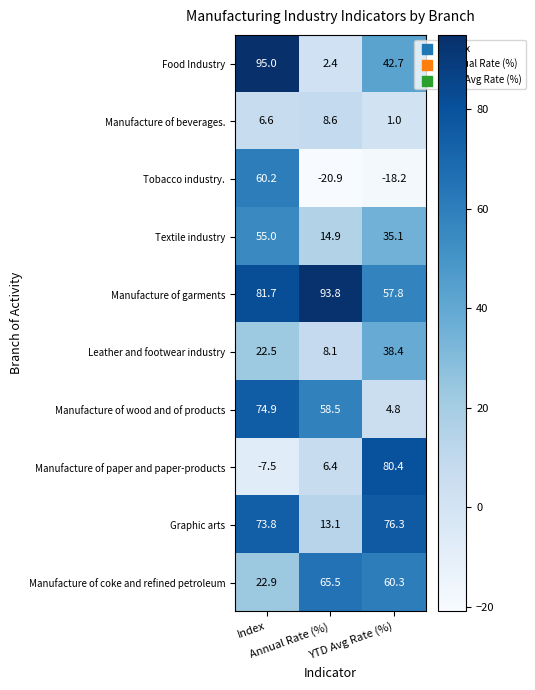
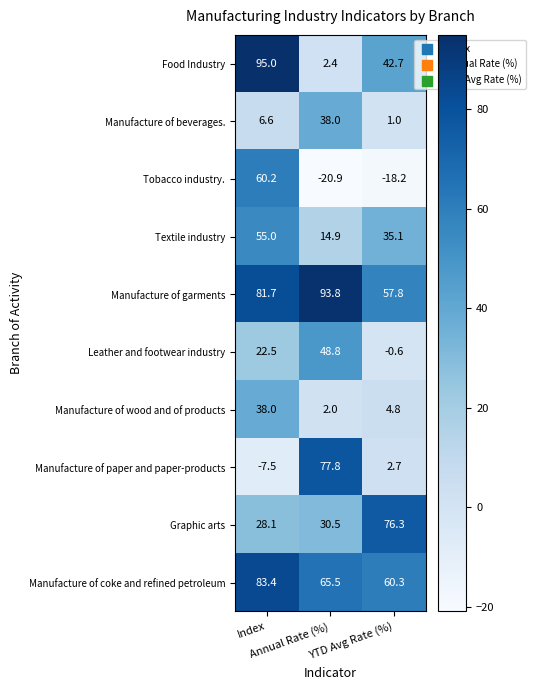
Manufacture of beverages., Annual Rate (%): 8.6 -> 38.0
Leather and footwear industry, Annual Rate (%): 8.1 -> 48.8
Leather and footwear industry, YTD Avg Rate (%): 38.4 -> -0.6
Manufacture of wood and of products, Index: 74.9 -> 38.0
Manufacture of wood and of products, Annual Rate (%): 58.5 -> 2.0
Manufacture of paper and paper-products, Annual Rate (%): 6.4 -> 77.8
Manufacture of paper and paper-products, YTD Avg Rate (%): 80.4 -> 2.7
Graphic arts, Index: 73.8 -> 28.1
Graphic arts, Annual Rate (%): 13.1 -> 30.5
Manufacture of coke and refined petroleum, Index: 22.9 -> 83.4
